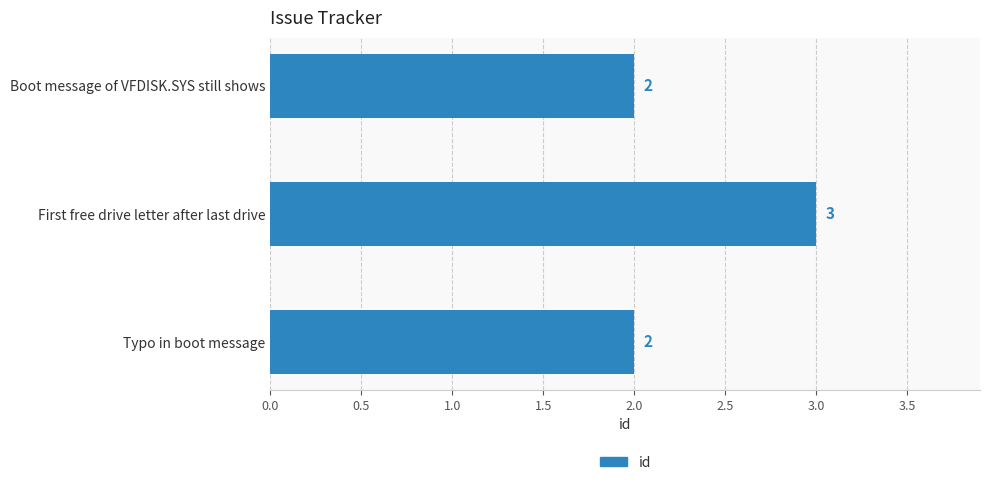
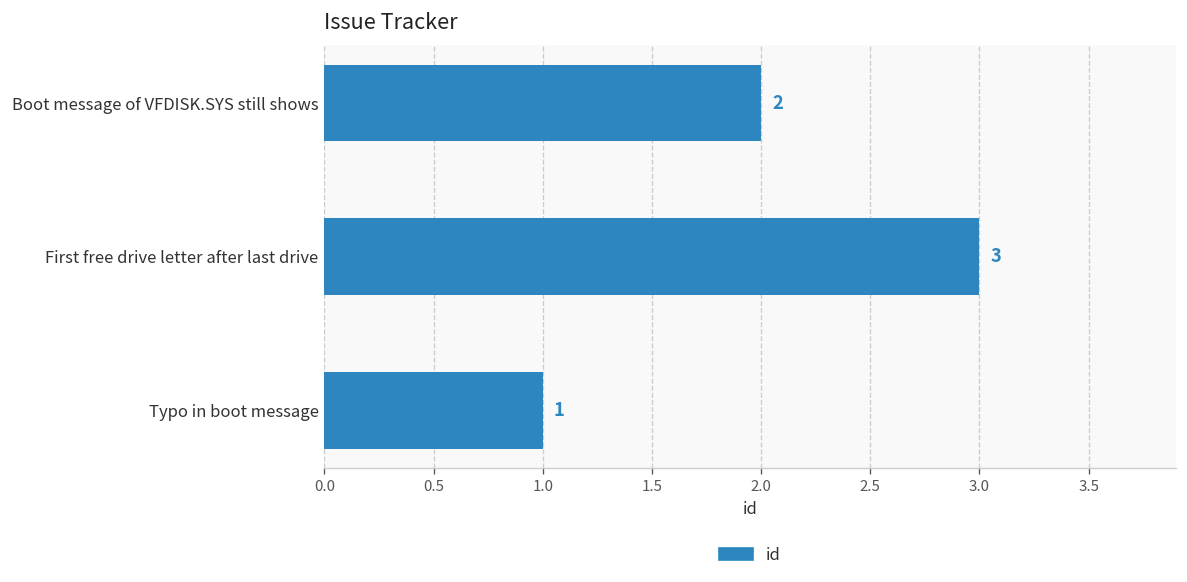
Typo in boot message: 2 -> 1
